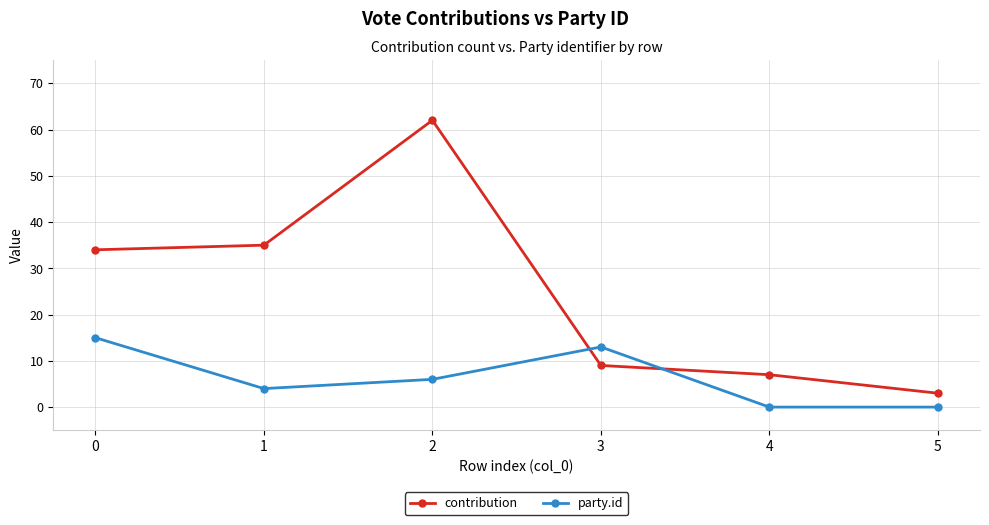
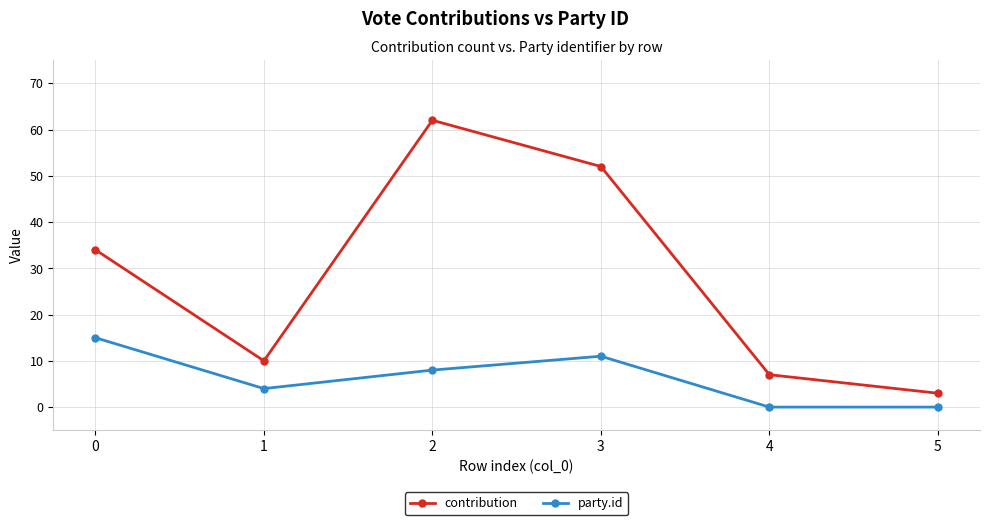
contribution, 1: 35 -> 10
party.id, 2: 6 -> 8
contribution, 3: 9 -> 52
party.id, 3: 13 -> 11
